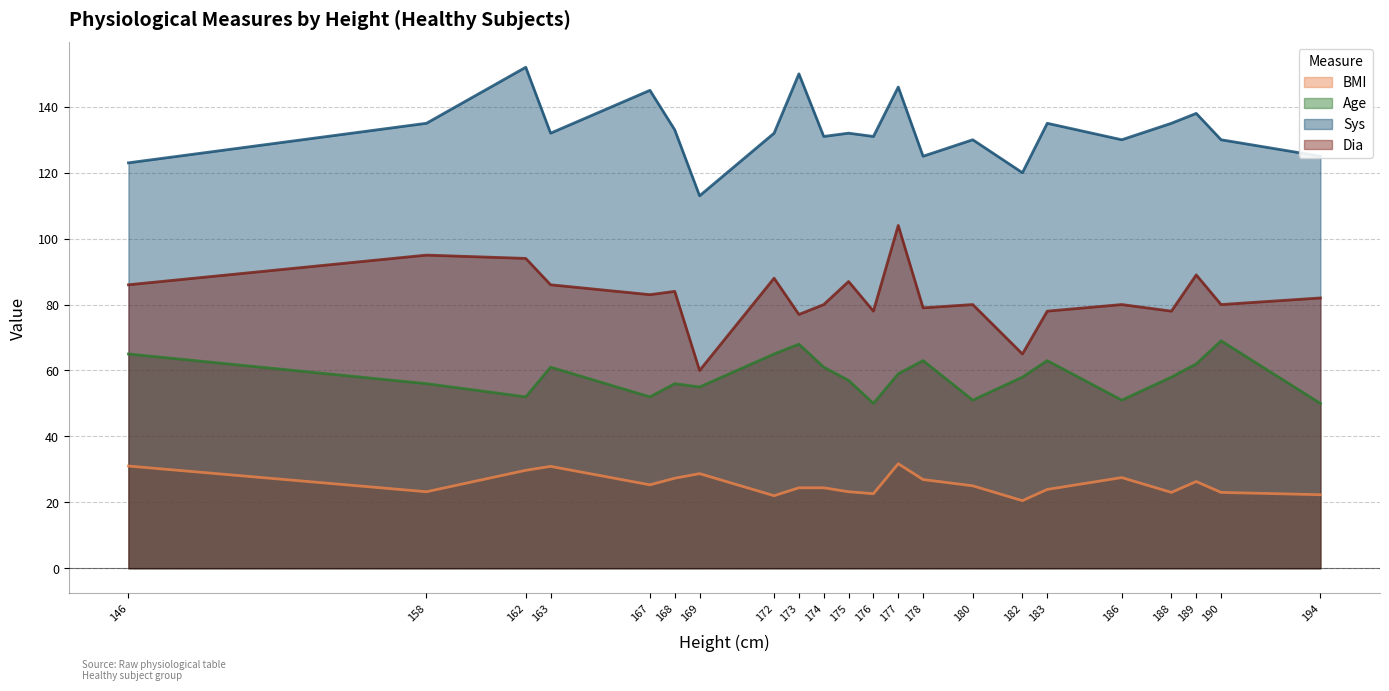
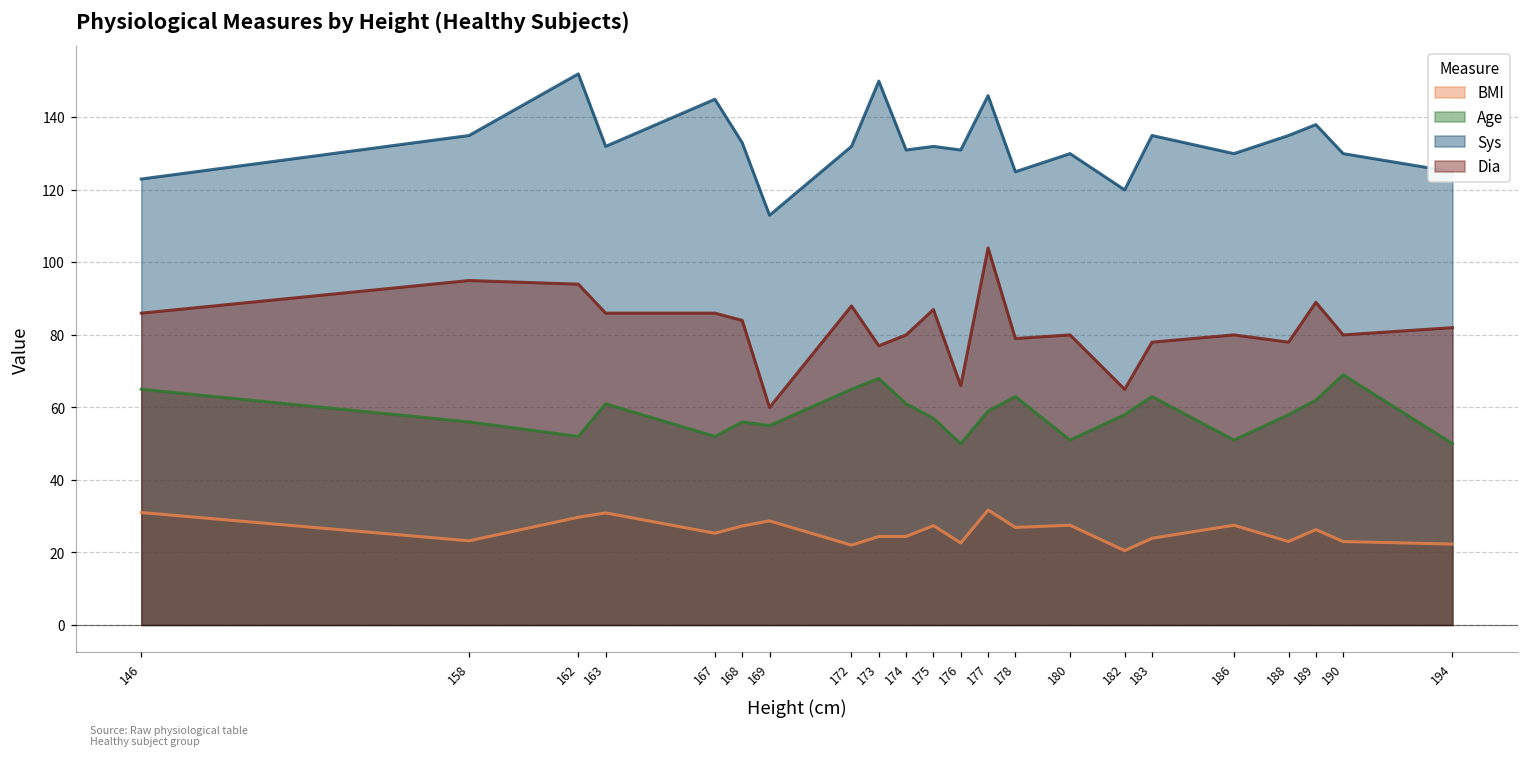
Dia, 167: 83 -> 86
BMI, 175: 23 -> 27
Dia, 176: 78 -> 66
BMI, 180: 25 -> 28
